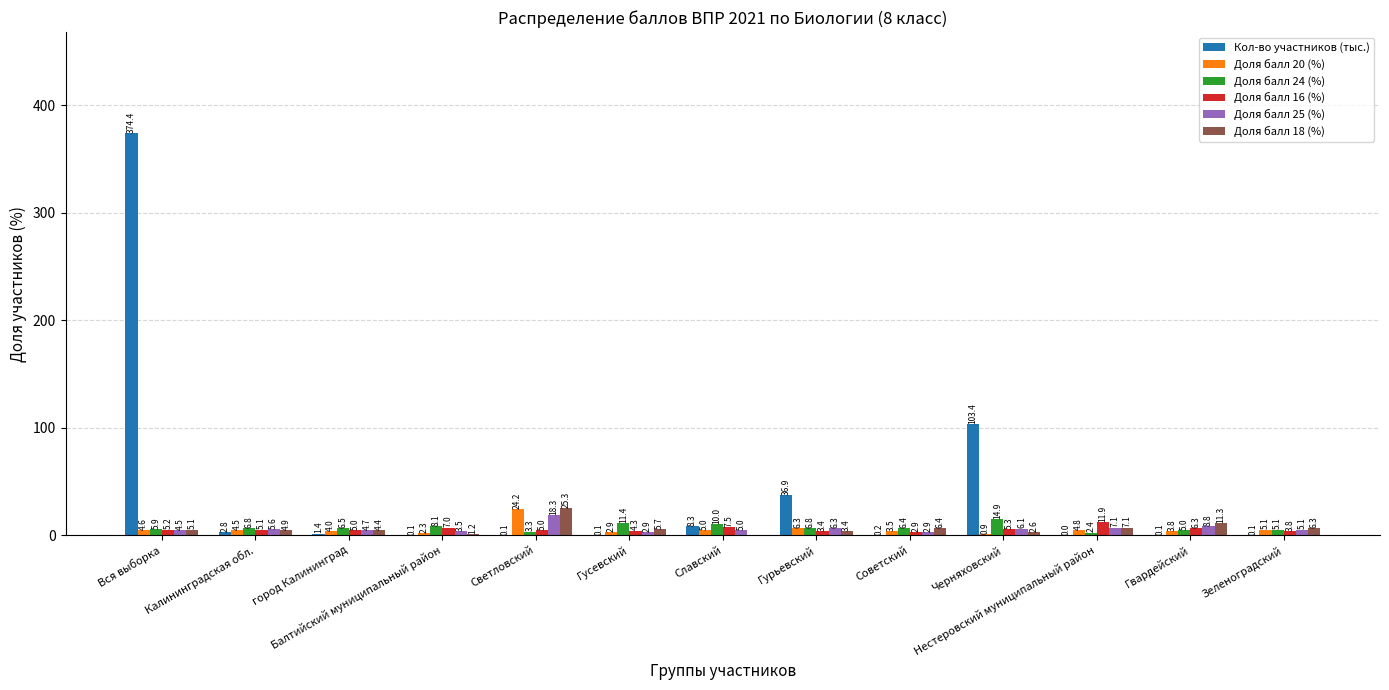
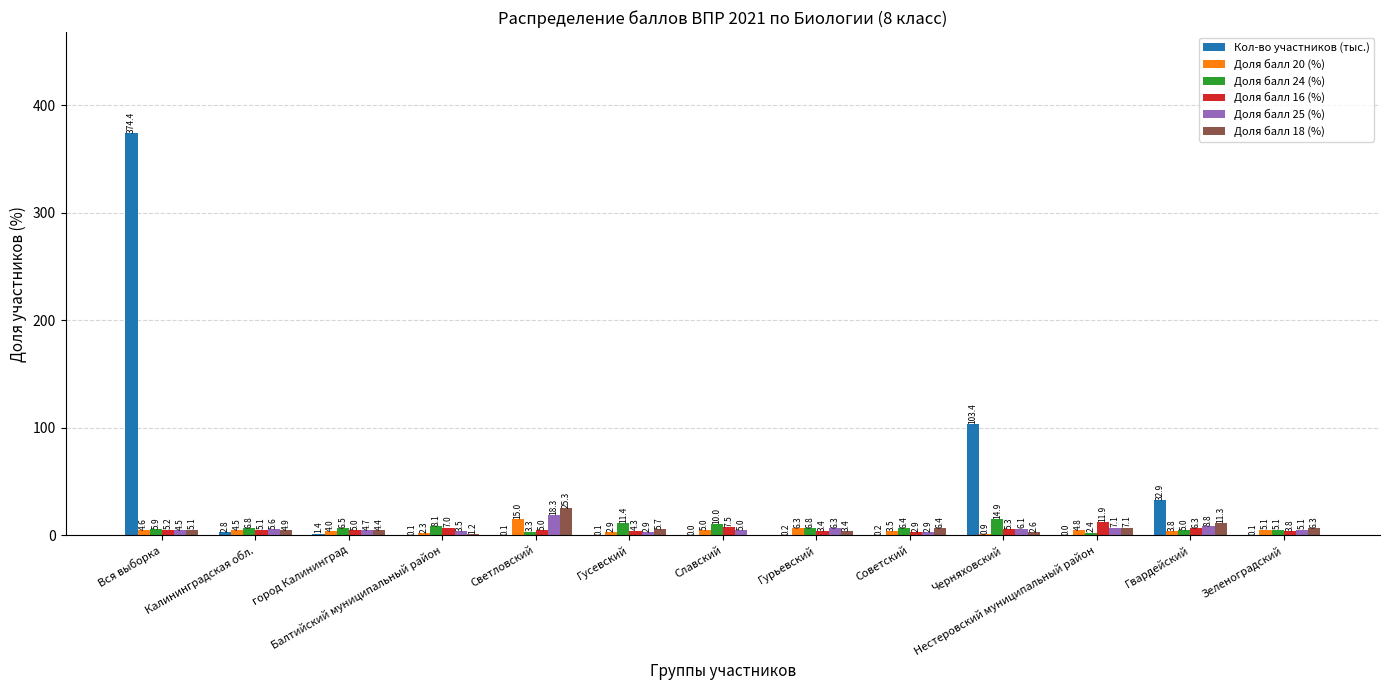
Доля балл 20 (%), Светловский: 24.2 -> 15.0
Кол-во участников (тыс.), Славский: 8.3 -> 0.0
Кол-во участников (тыс.), Гурьевский: 36.9 -> 0.2
Кол-во участников (тыс.), Гвардейский: 0.1 -> 32.9
